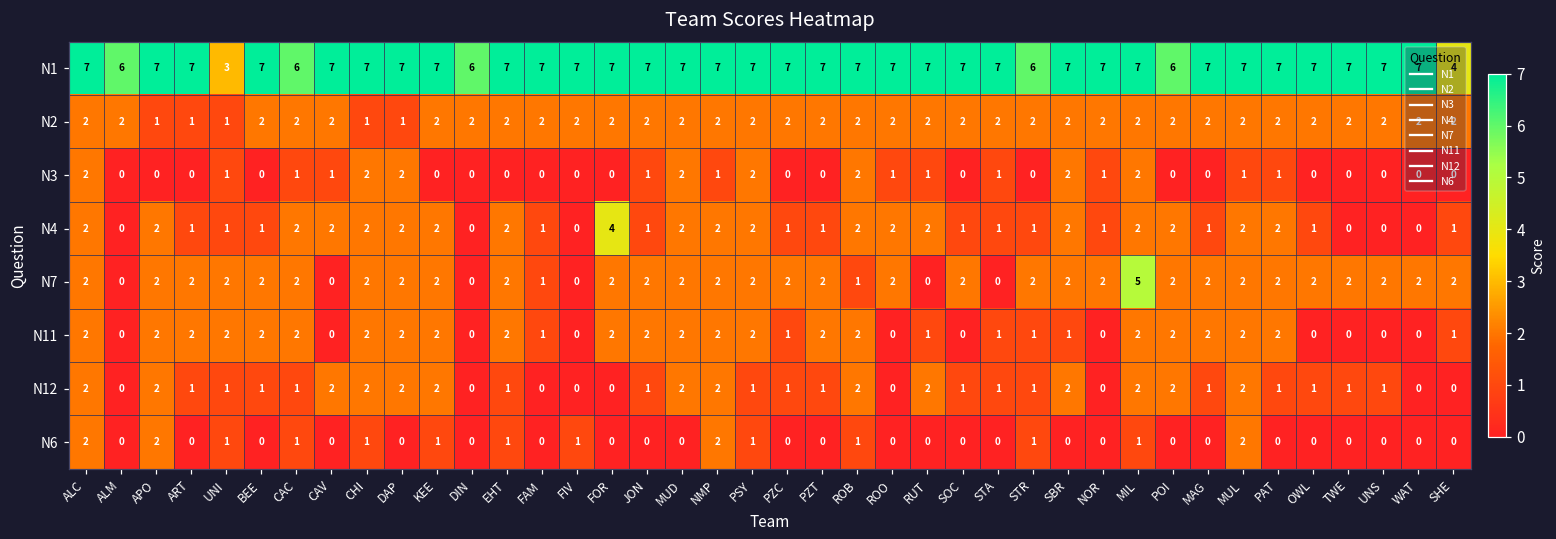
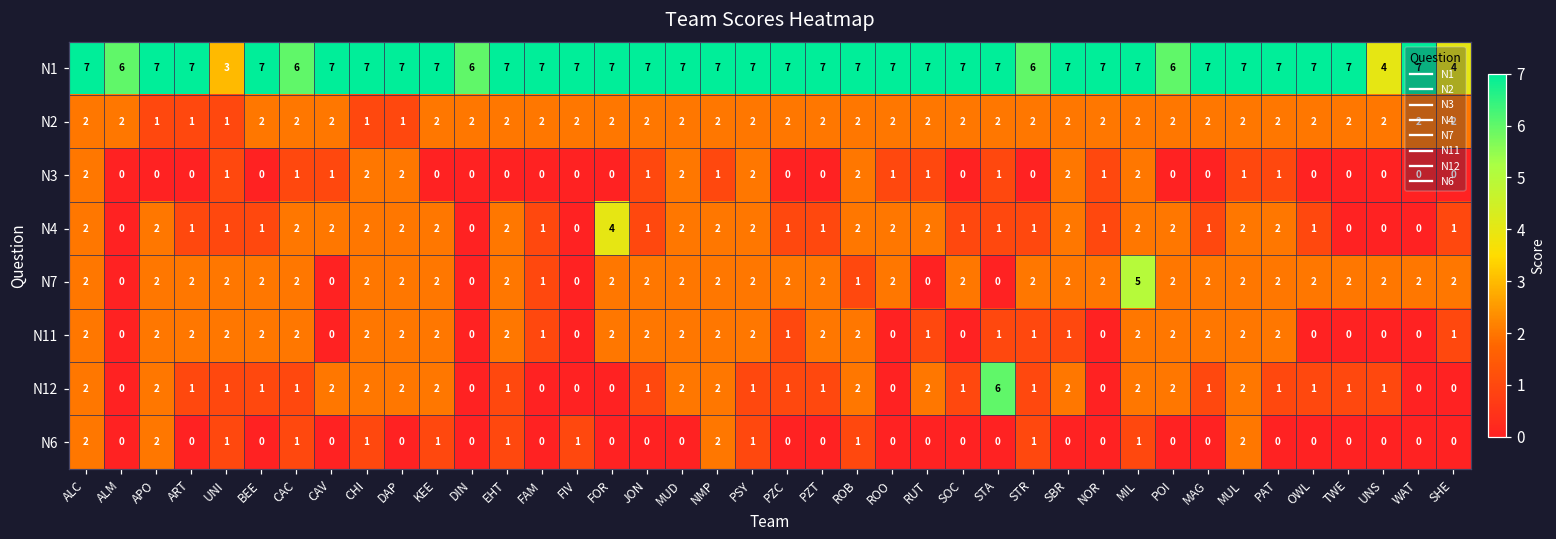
N1, UNS: 7 -> 4
N12, STA: 1 -> 6
